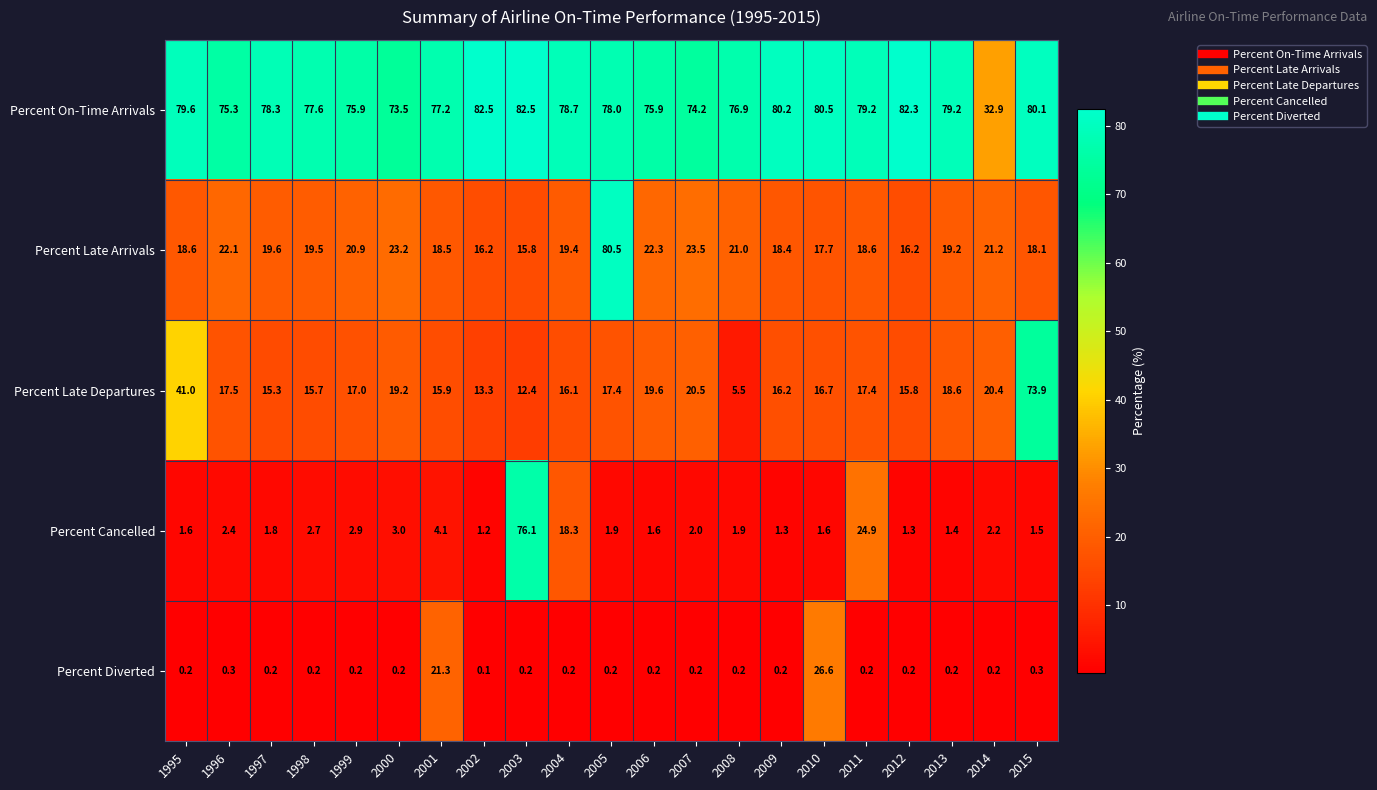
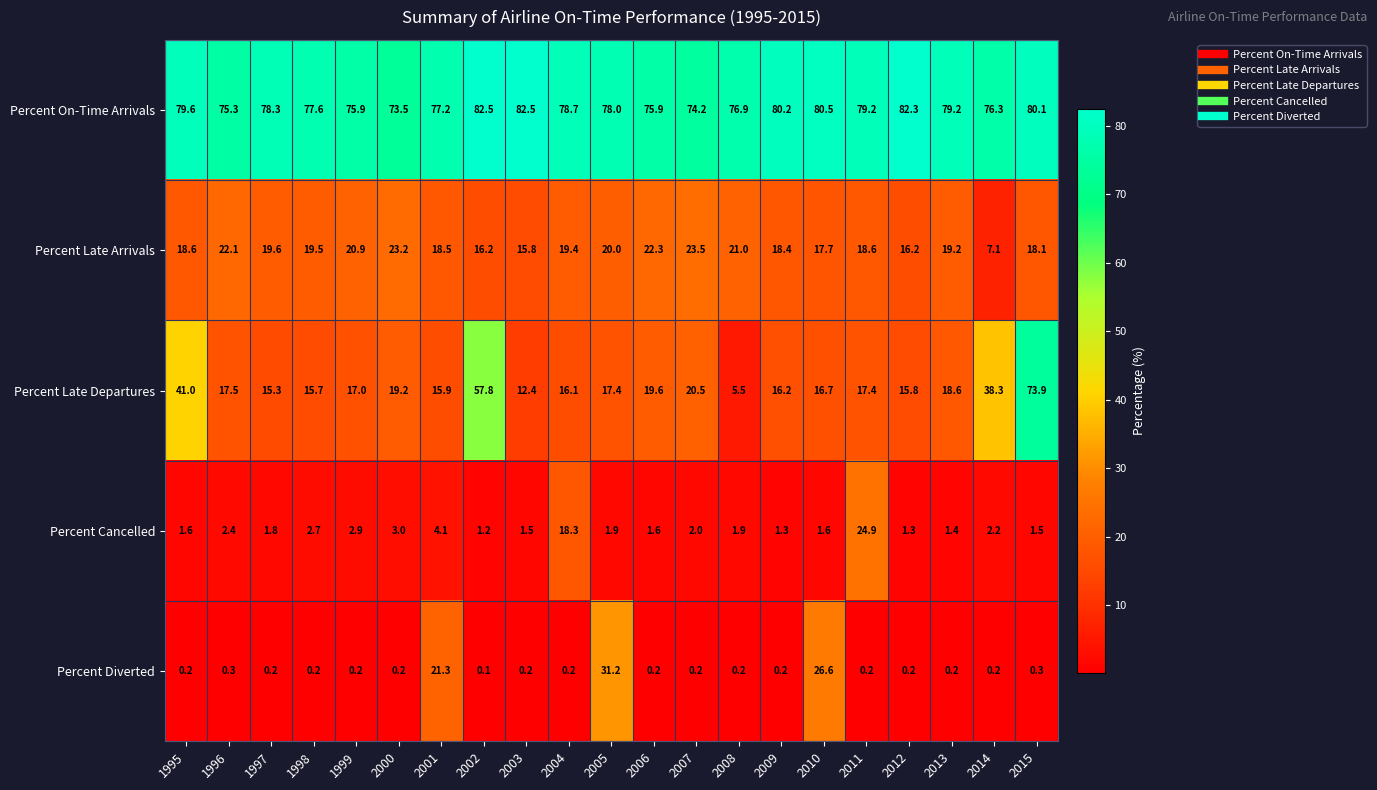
Percent On-Time Arrivals, 2014: 32.9 -> 76.3
Percent Late Arrivals, 2005: 80.5 -> 20.0
Percent Late Arrivals, 2014: 21.2 -> 7.1
Percent Late Departures, 2002: 13.3 -> 57.8
Percent Late Departures, 2014: 20.4 -> 38.3
Percent Cancelled, 2003: 76.1 -> 1.5
Percent Diverted, 2005: 0.2 -> 31.2
